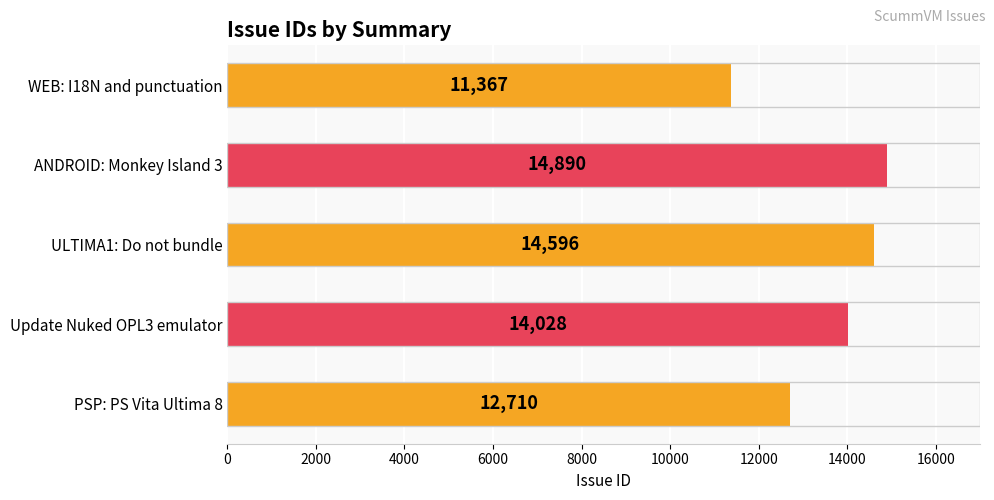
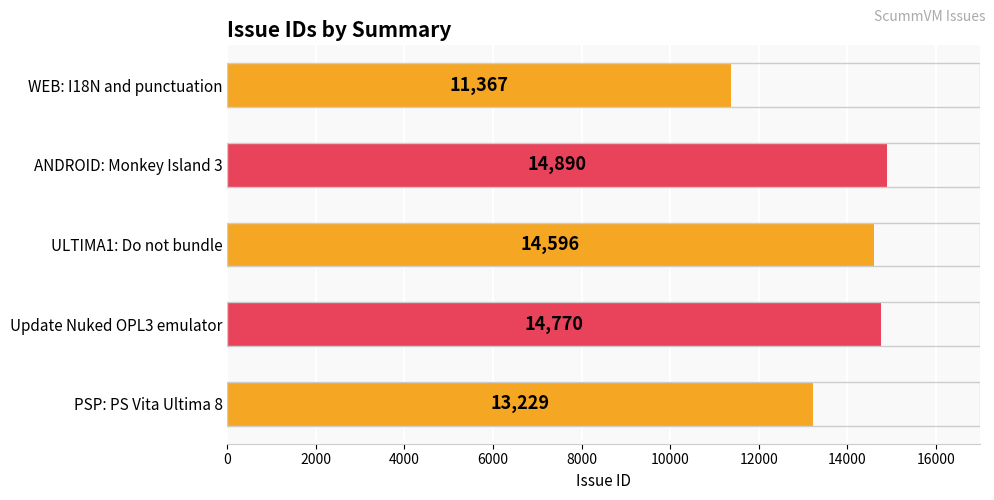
Update Nuked OPL3 emulator: 14,028 -> 14,770
PSP: PS Vita Ultima 8: 12,710 -> 13,229
